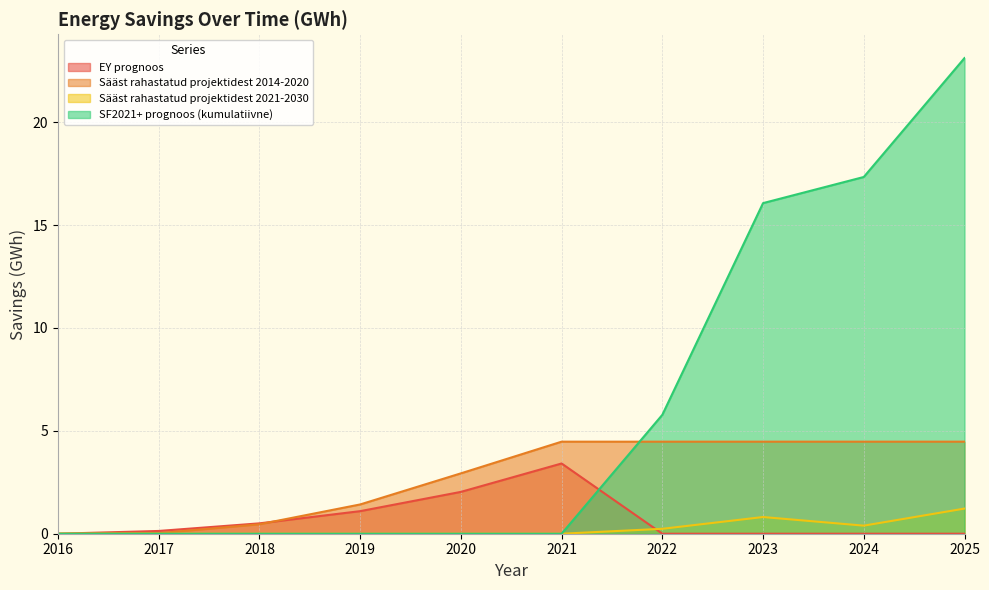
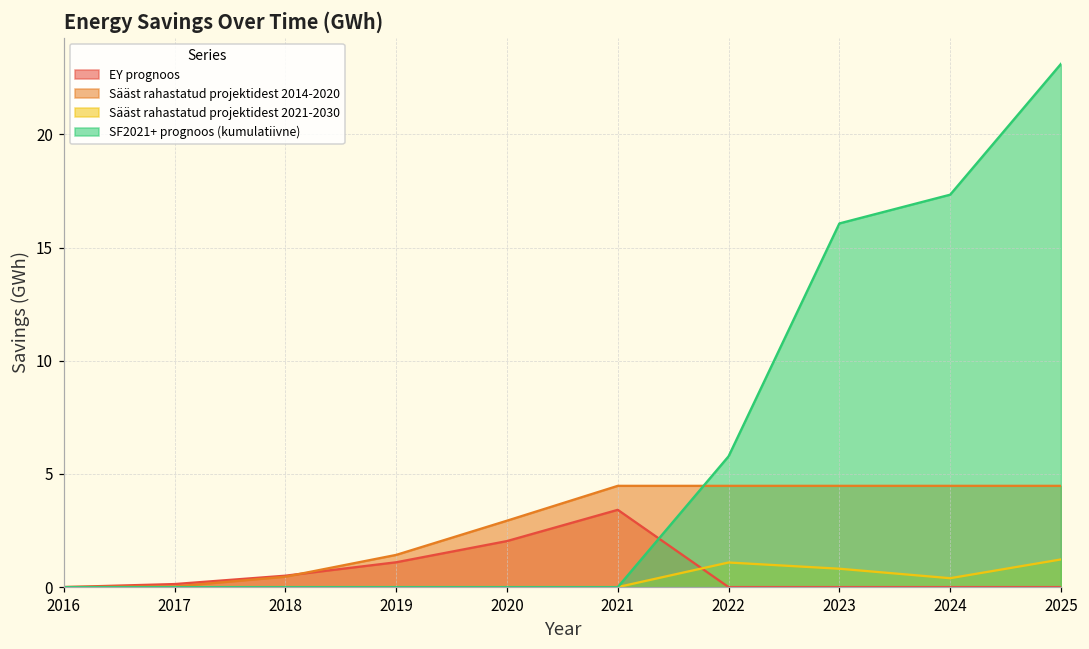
Sääst rahastatud projektidest 2021-2030, 2022: 0.2 -> 1.1
